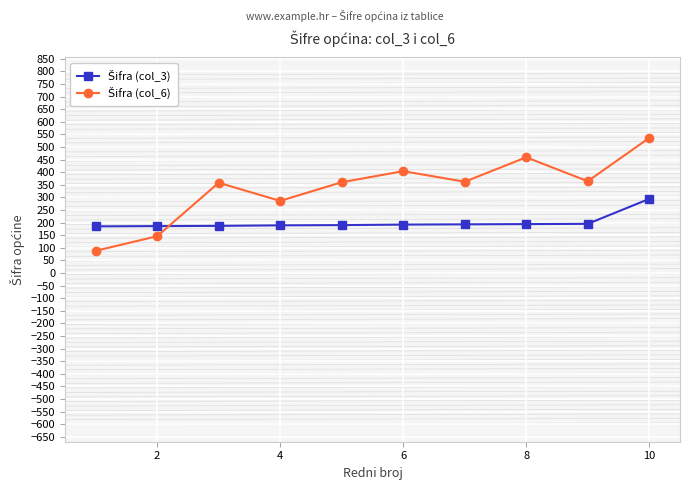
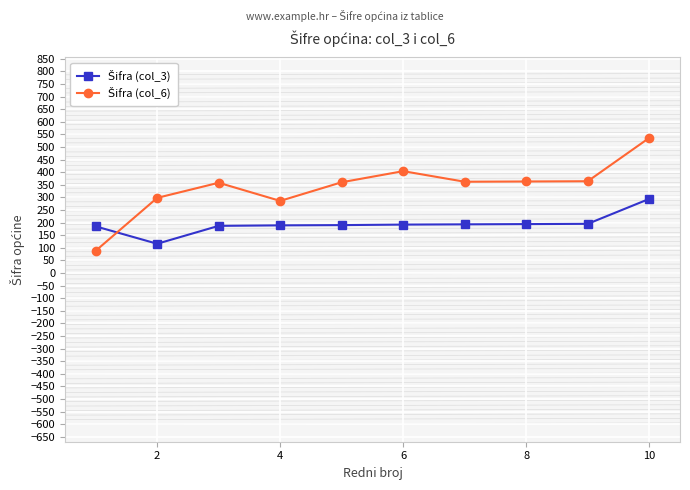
Šifra (col_3), 2: 190 -> 120
Šifra (col_6), 2: 150 -> 300
Šifra (col_6), 8: 460 -> 360
